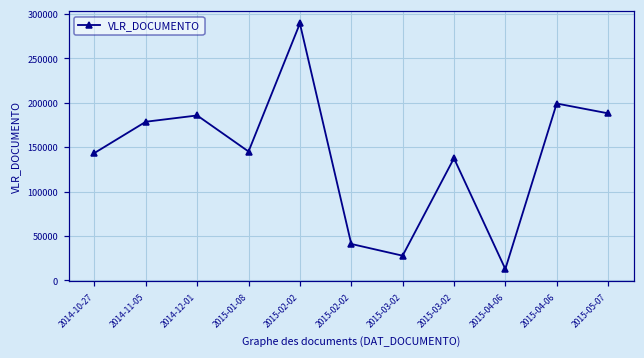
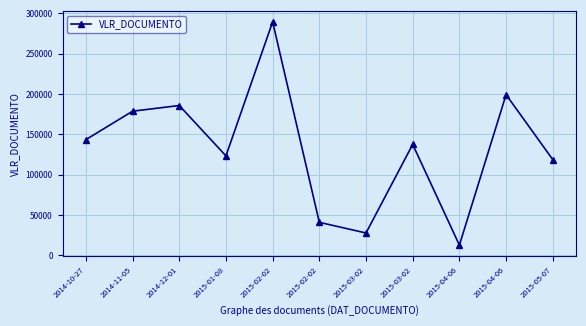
2015-01-08: 150000 -> 120000
2015-05-07: 190000 -> 120000
